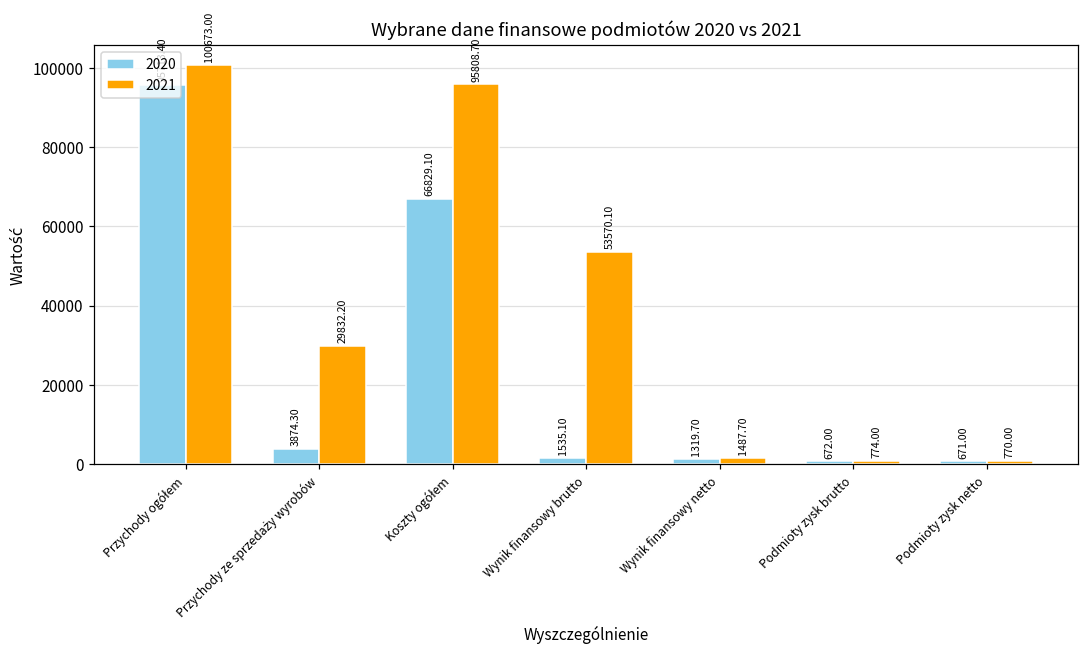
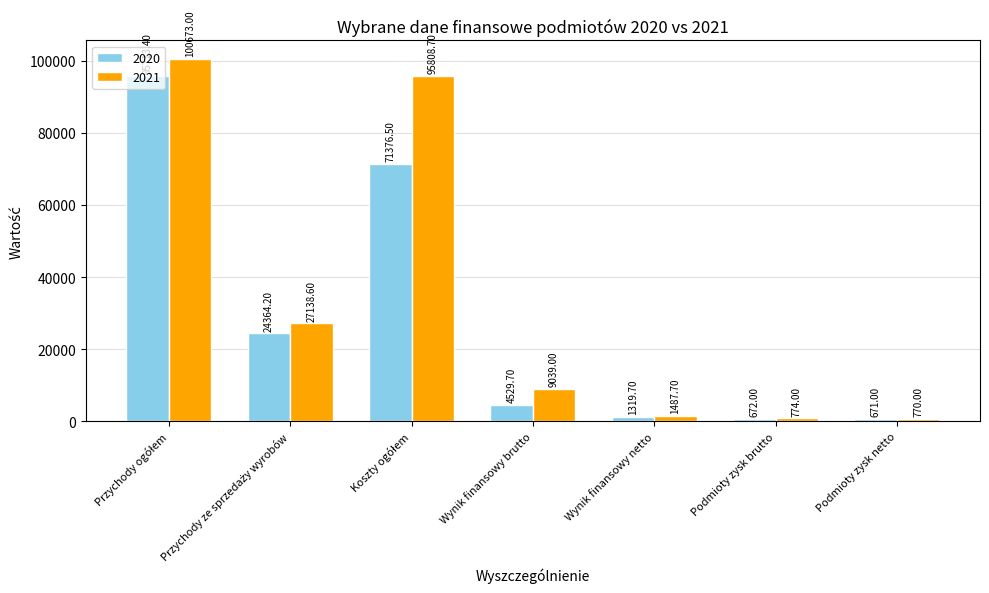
2020, Przychody ze sprzedaży wyrobów: 3874.30 -> 24364.20
2021, Przychody ze sprzedaży wyrobów: 29832.20 -> 27138.60
2020, Koszty ogółem: 66829.10 -> 71376.50
2020, Wynik finansowy brutto: 1535.10 -> 4529.70
2021, Wynik finansowy brutto: 53570.10 -> 9039.00
